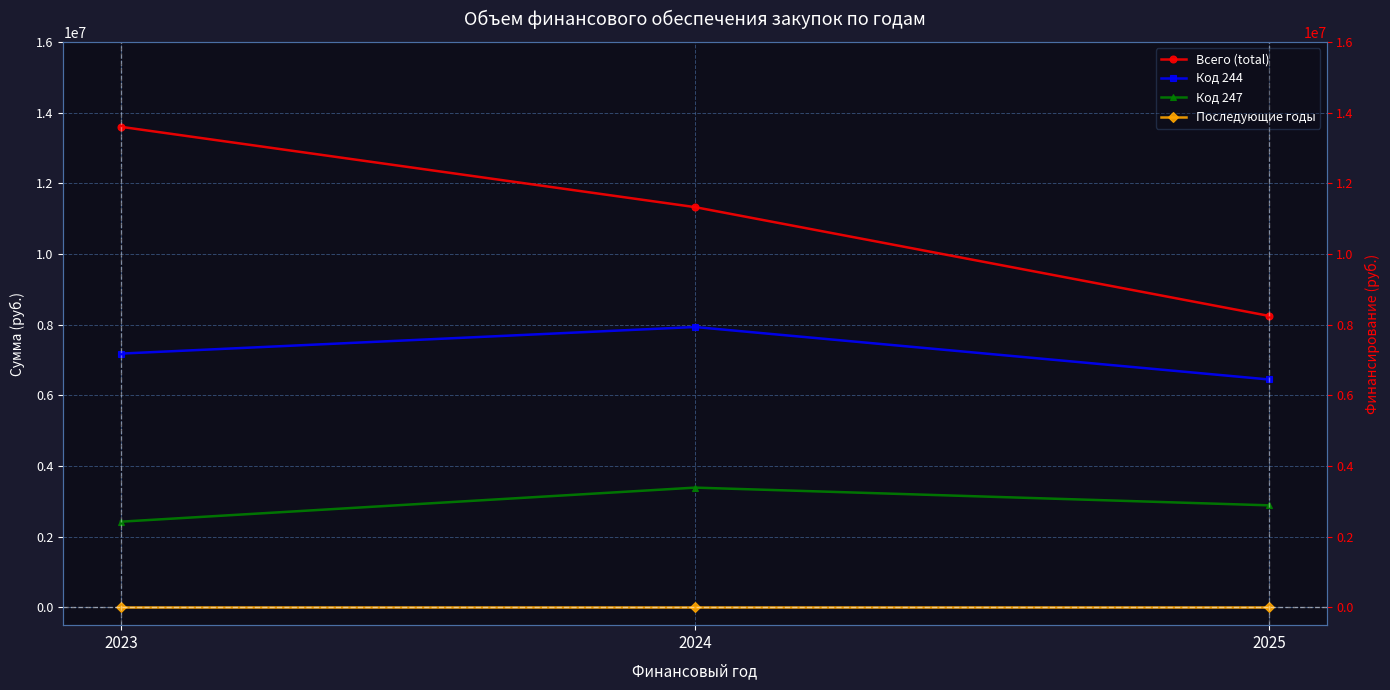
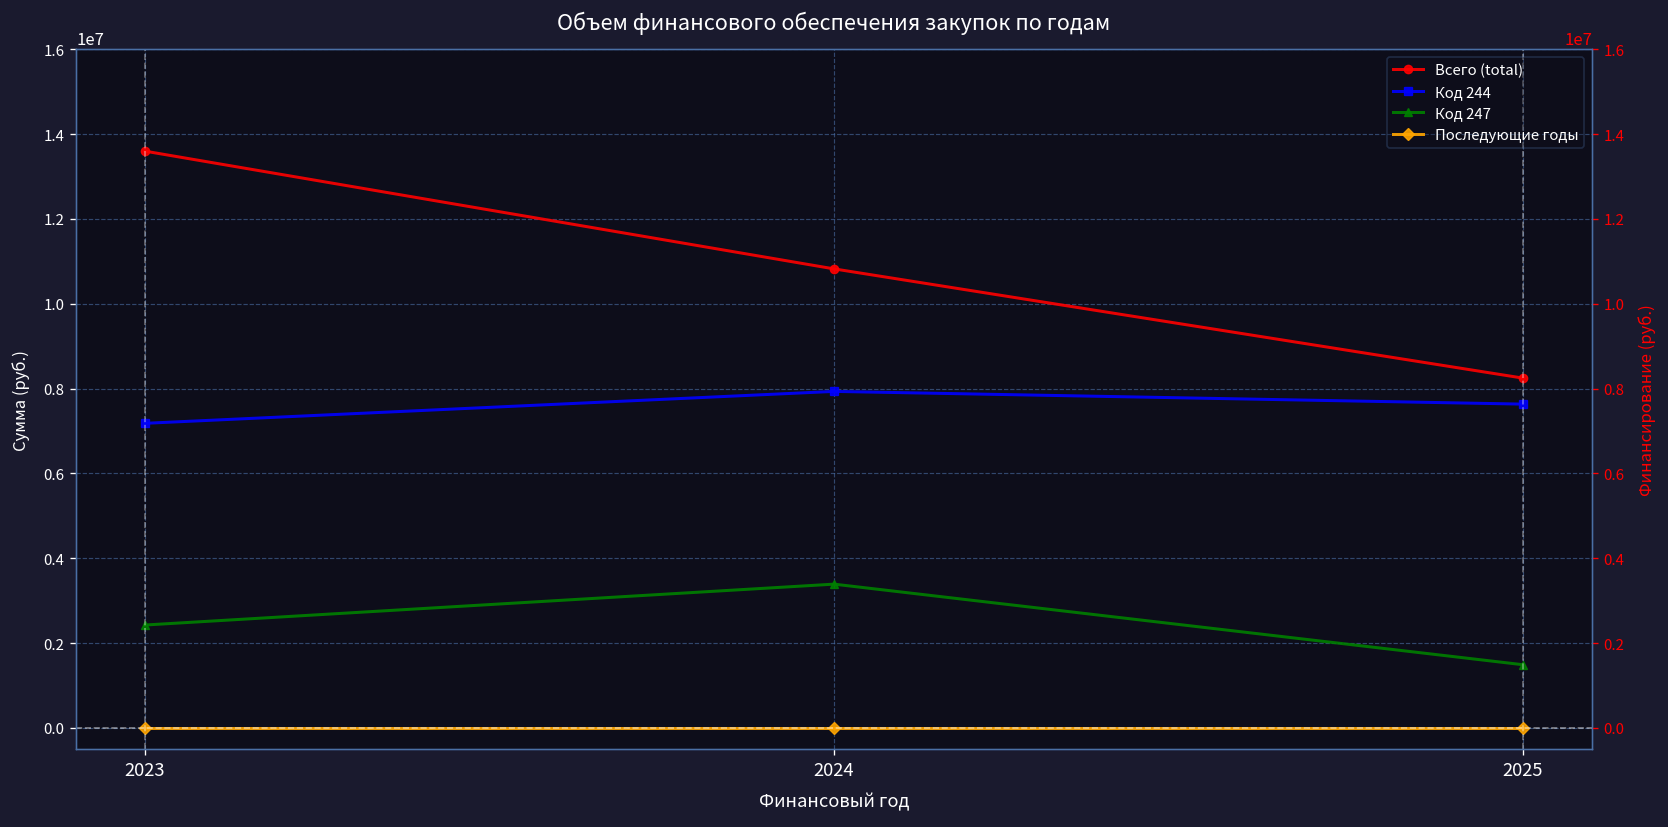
Всего (total), 2024: 11300000 -> 10800000
Код 244, 2025: 6500000 -> 7600000
Код 247, 2025: 2900000 -> 1500000
